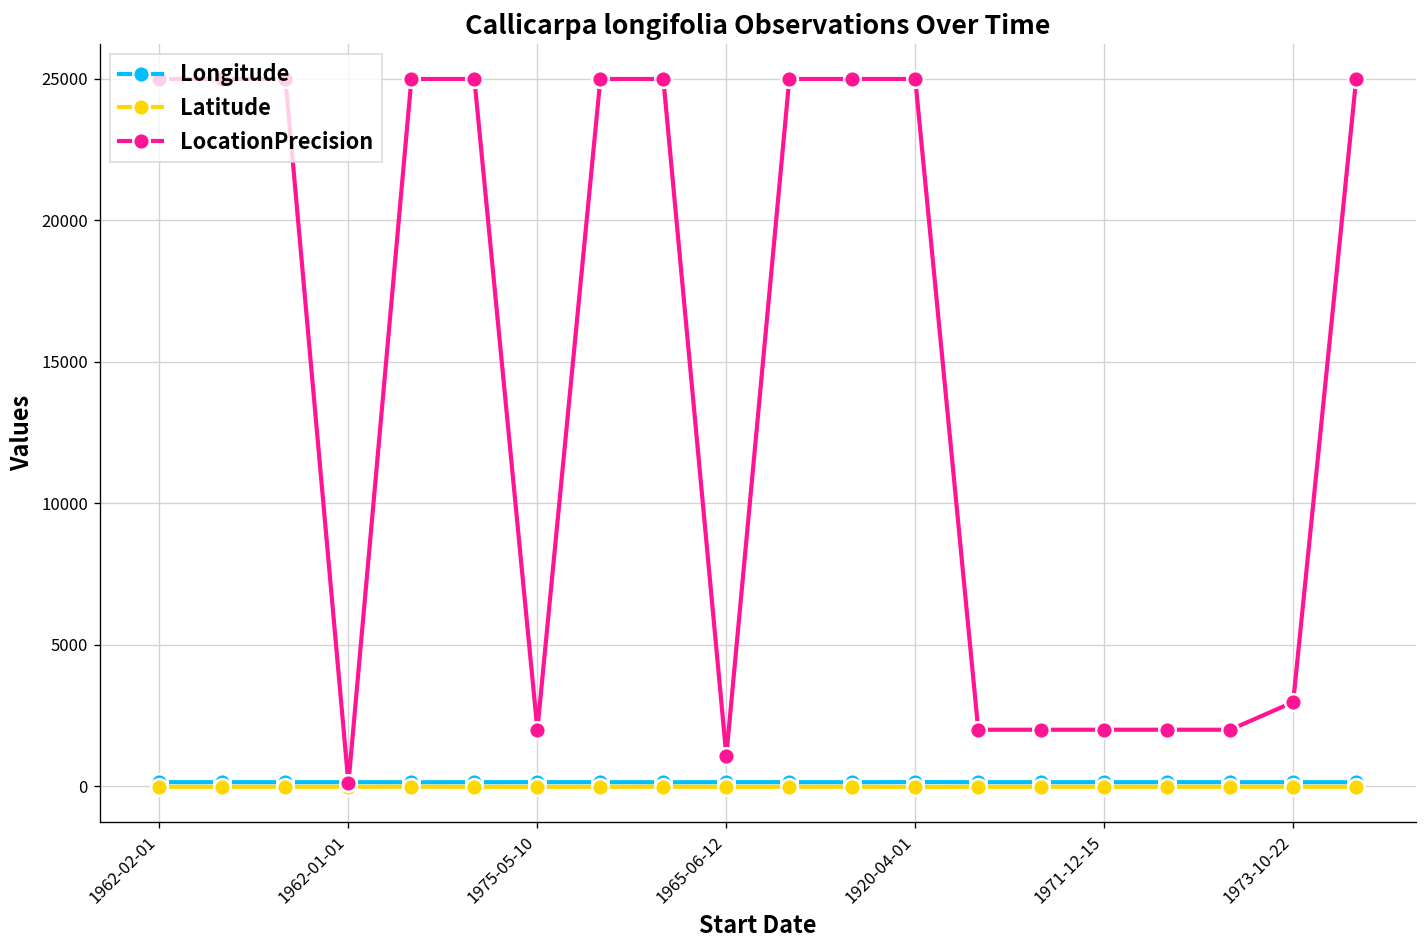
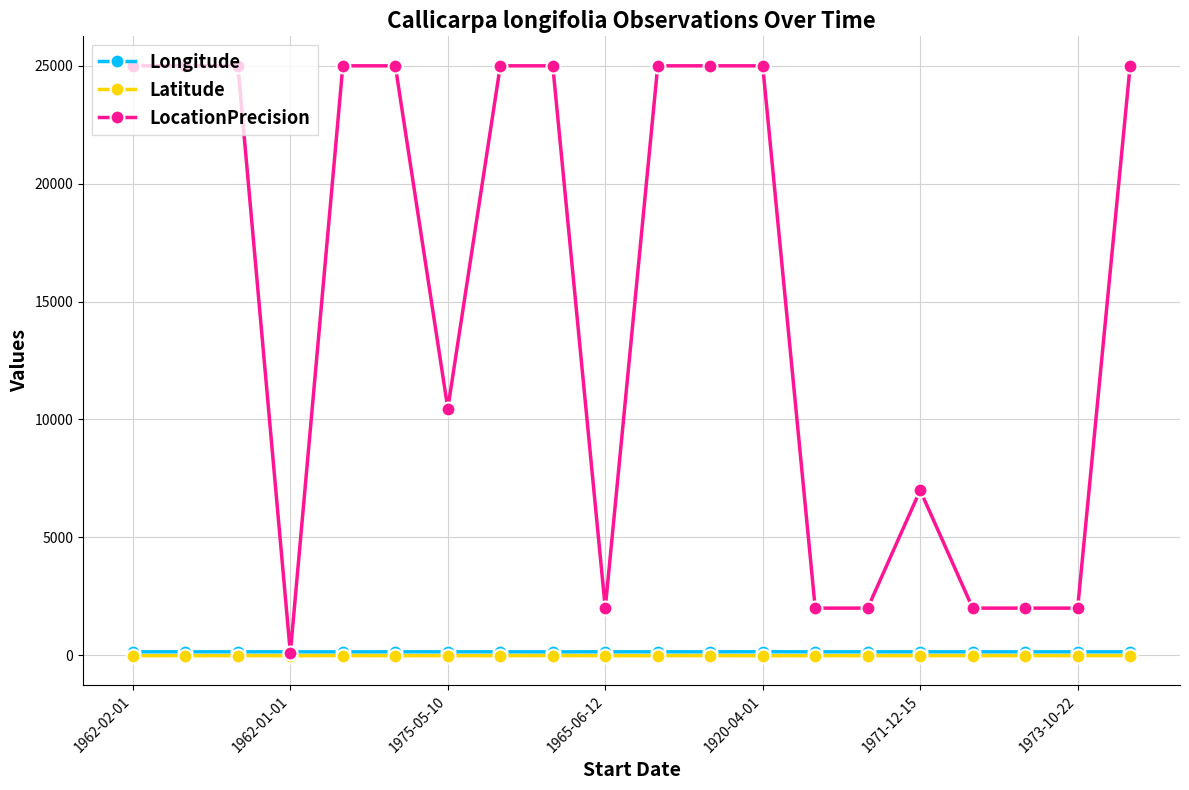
LocationPrecision, 1975-05-10: 2000 -> 10500
LocationPrecision, 1965-06-12: 1100 -> 2000
LocationPrecision, 1971-12-15: 2000 -> 7000
LocationPrecision, 1973-10-22: 3000 -> 2000
